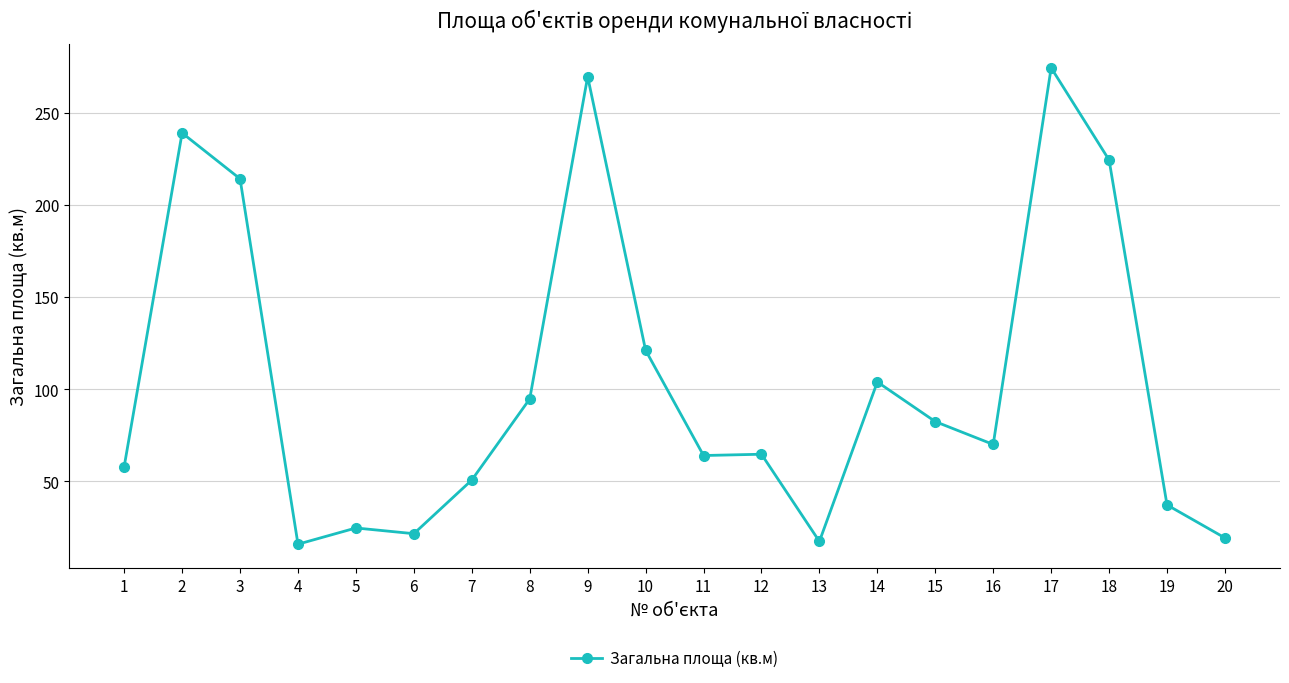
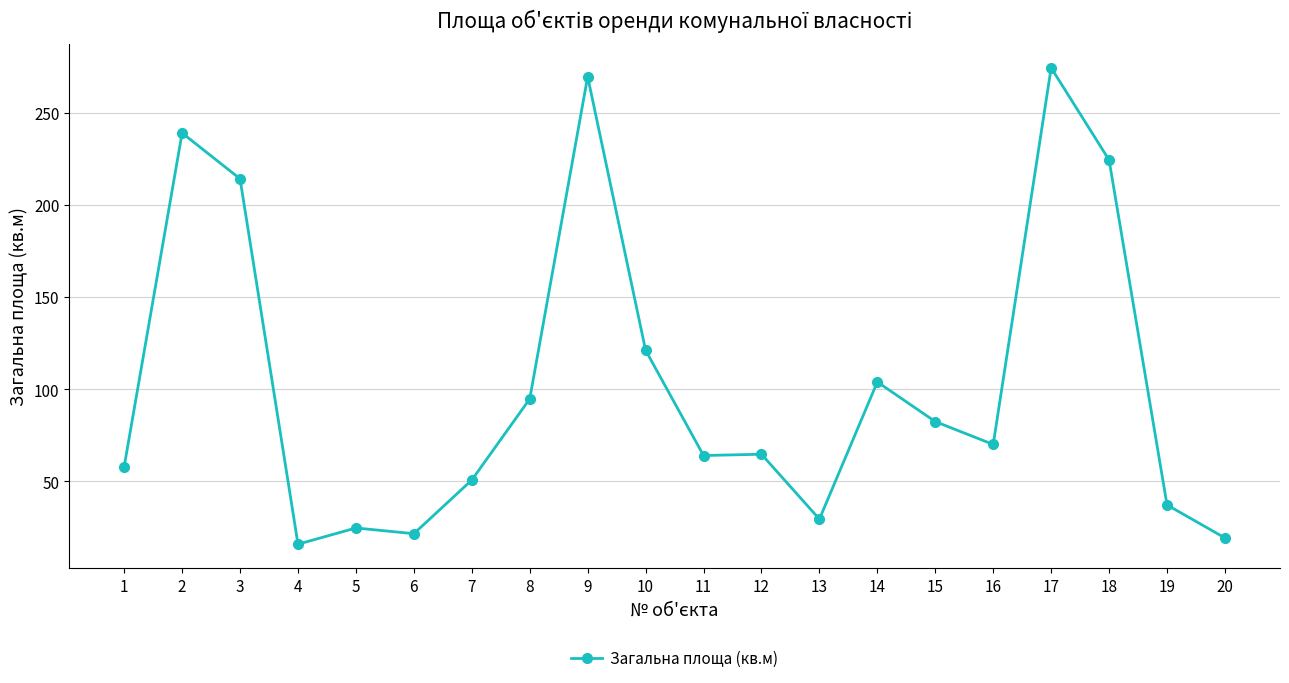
13: 17 -> 30
